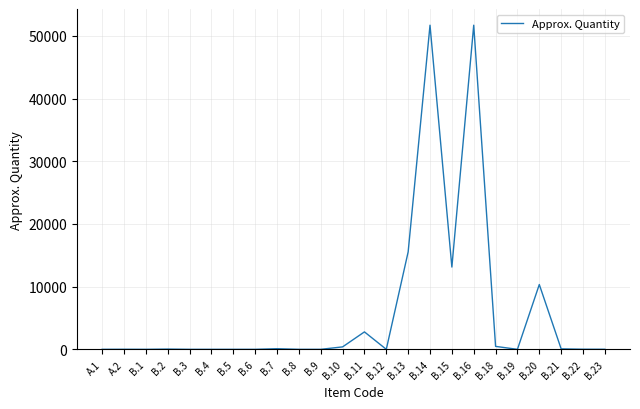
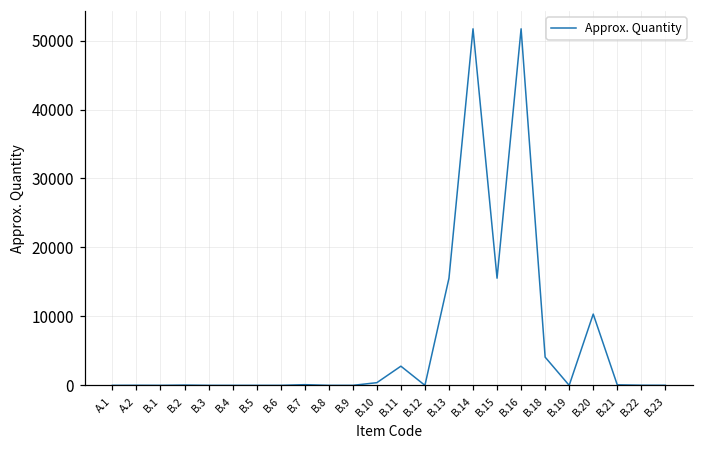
B.15: 13000 -> 16000
B.18: 0 -> 4000
